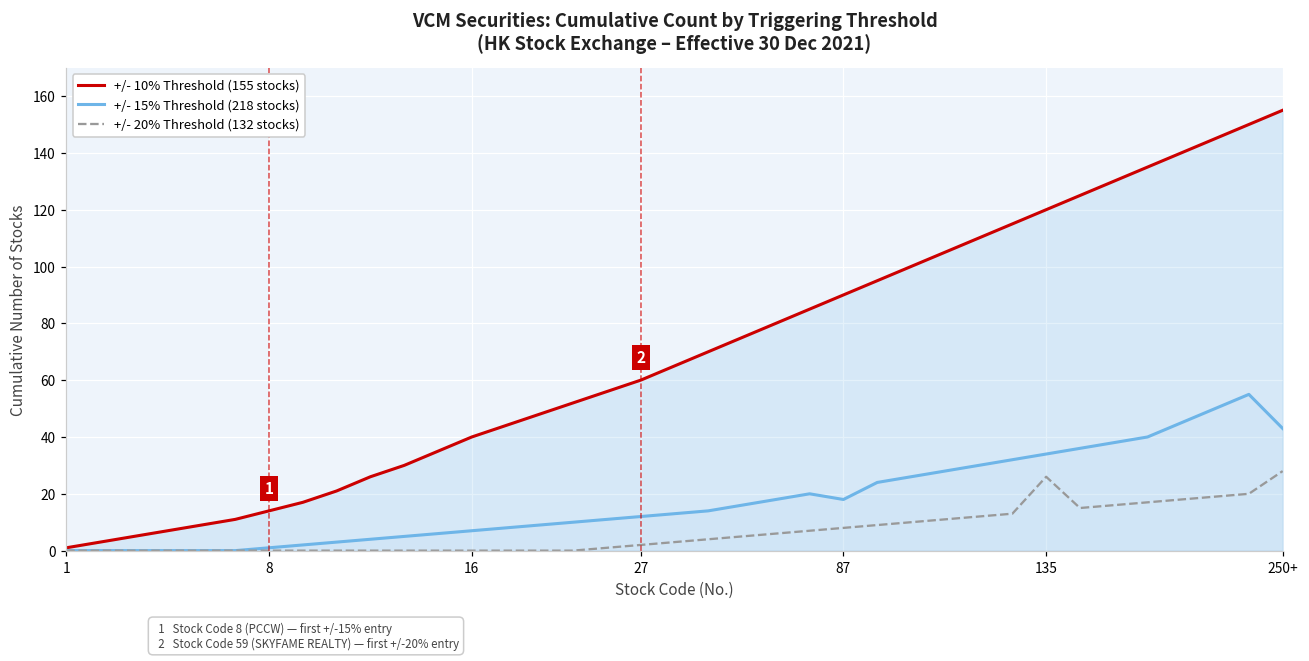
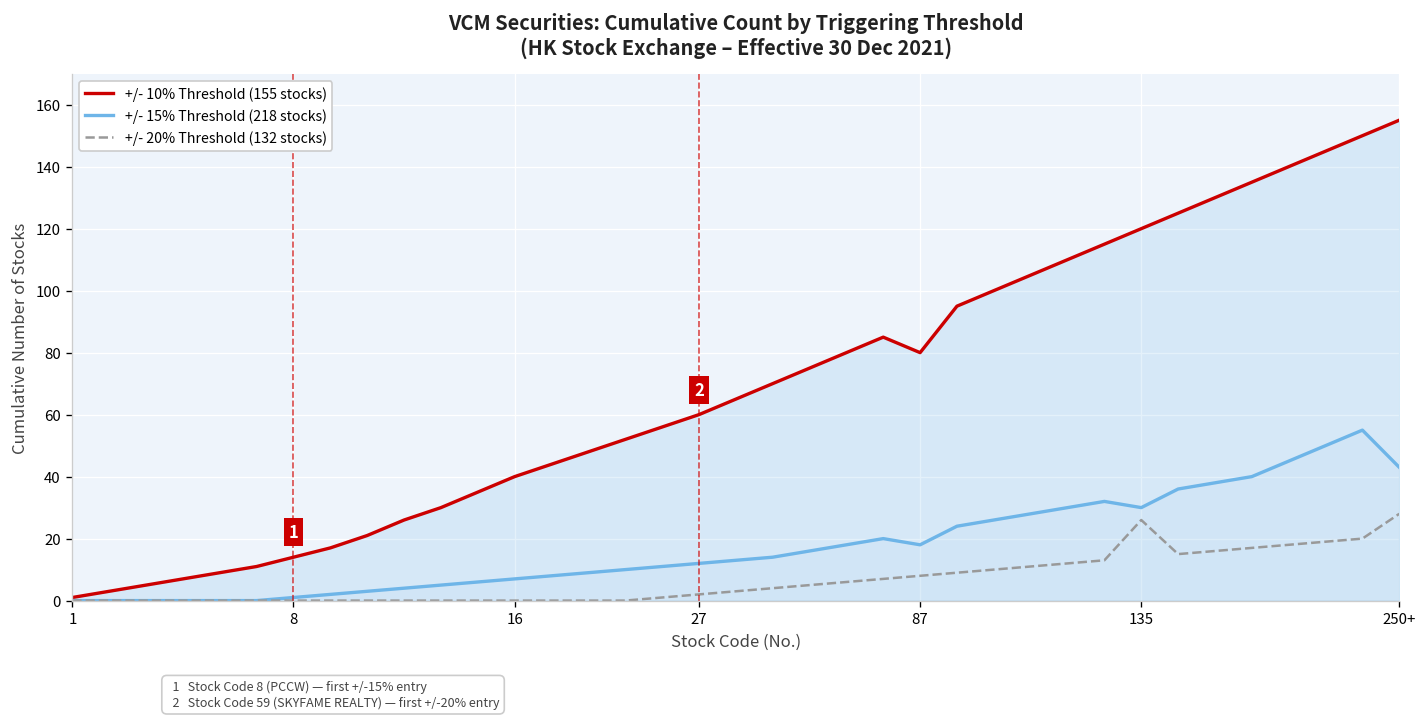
+/- 10% Threshold (155 stocks), 87: 90 -> 80
+/- 15% Threshold (218 stocks), 135: 34 -> 30
